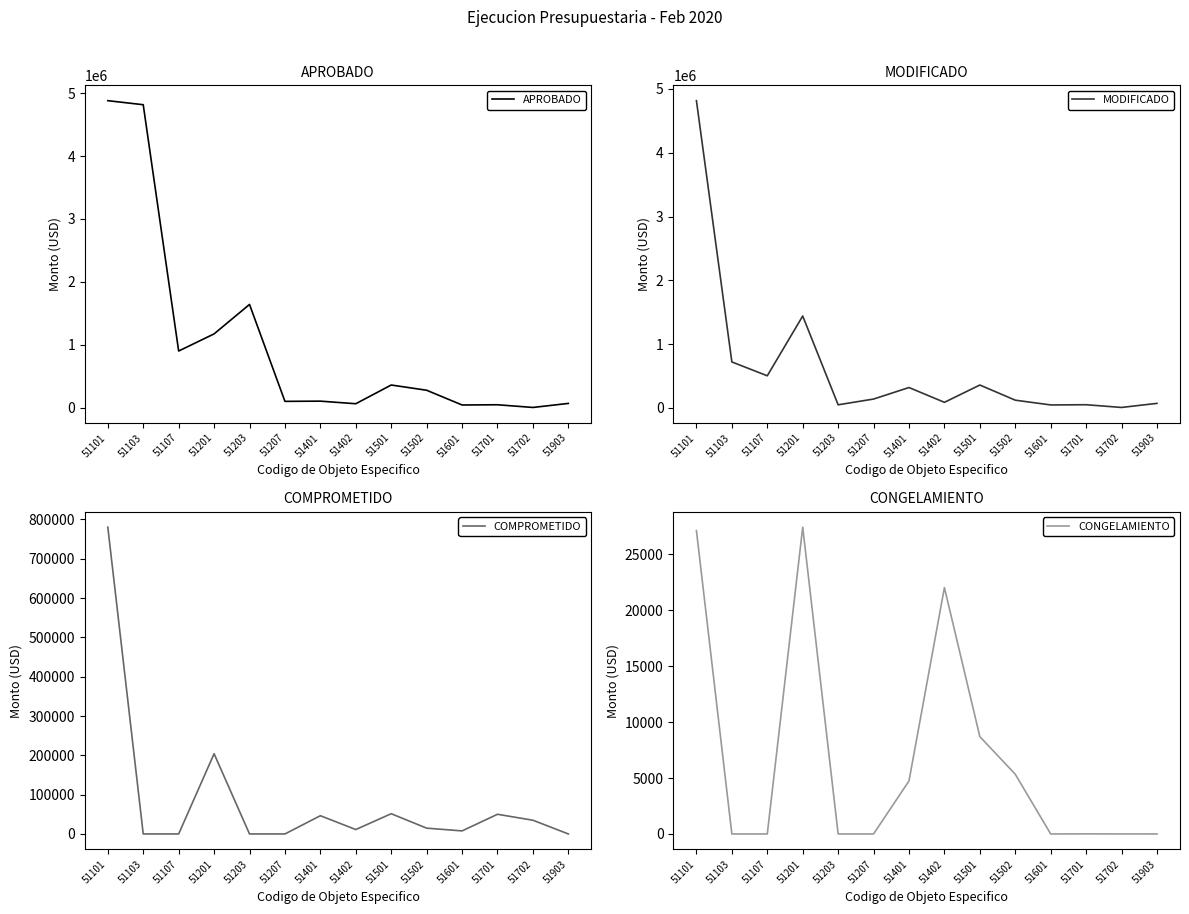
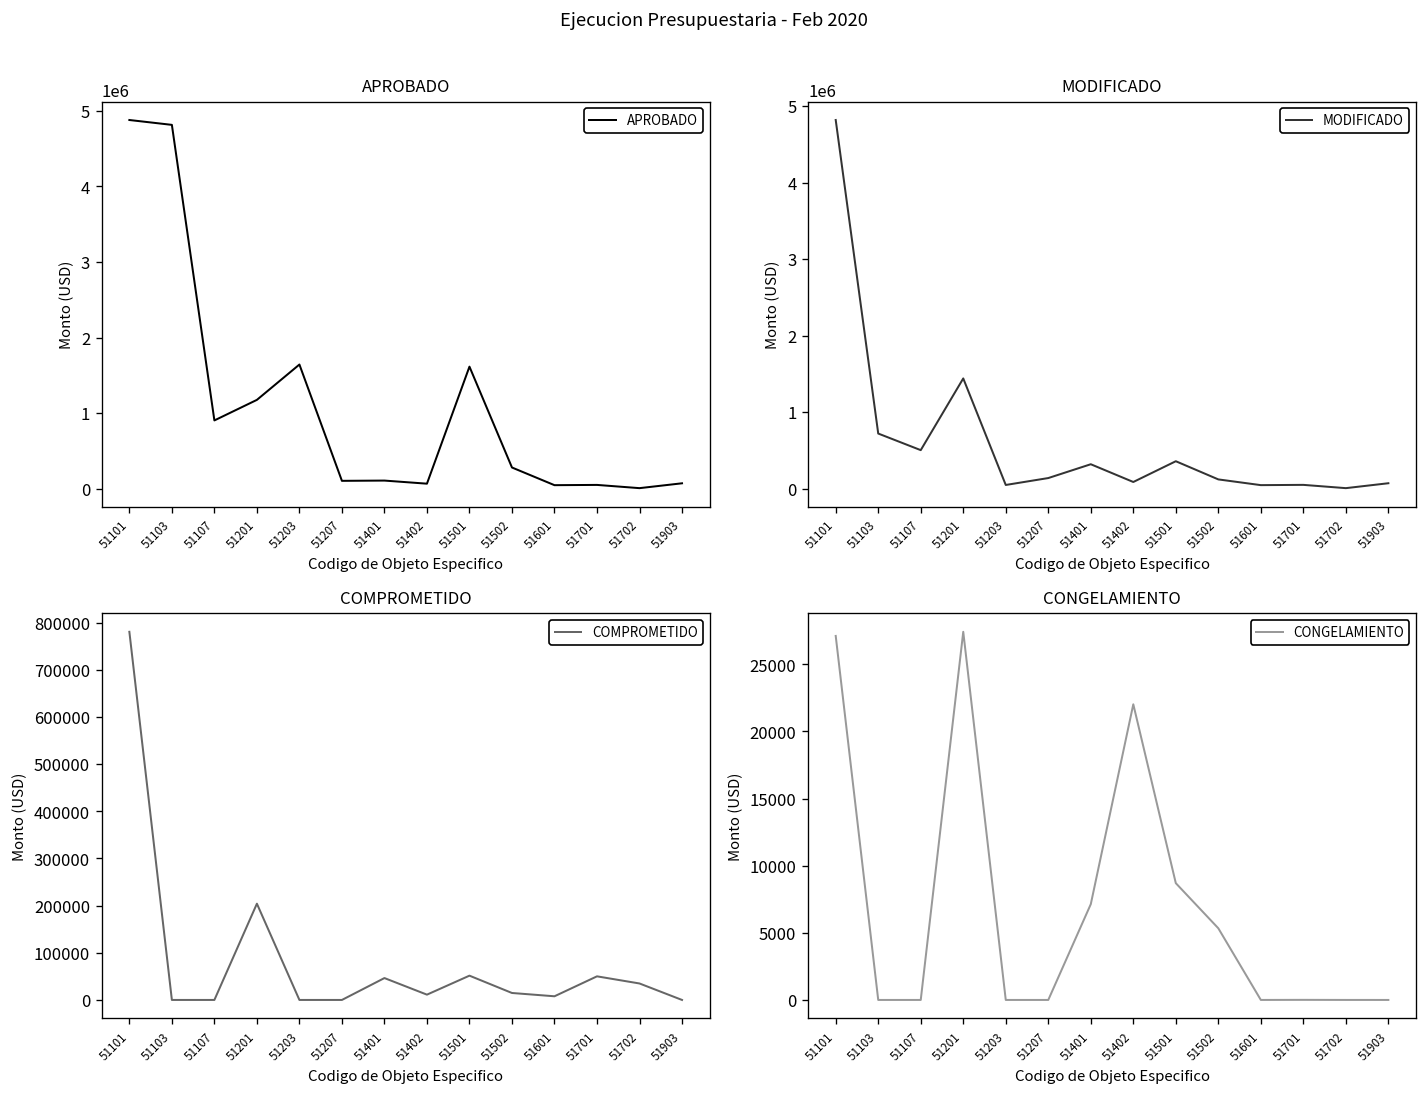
APROBADO, 51501: 400000 -> 1600000
CONGELAMIENTO, 51401: 4700 -> 7100
